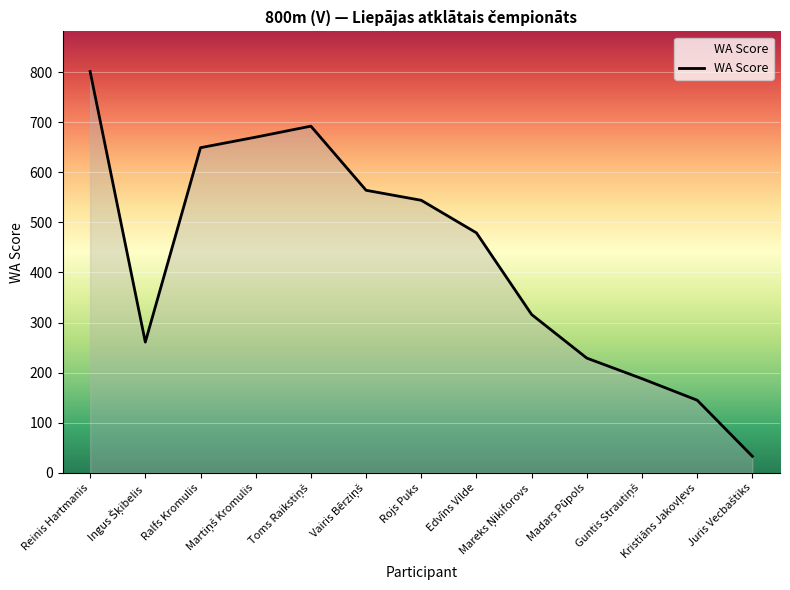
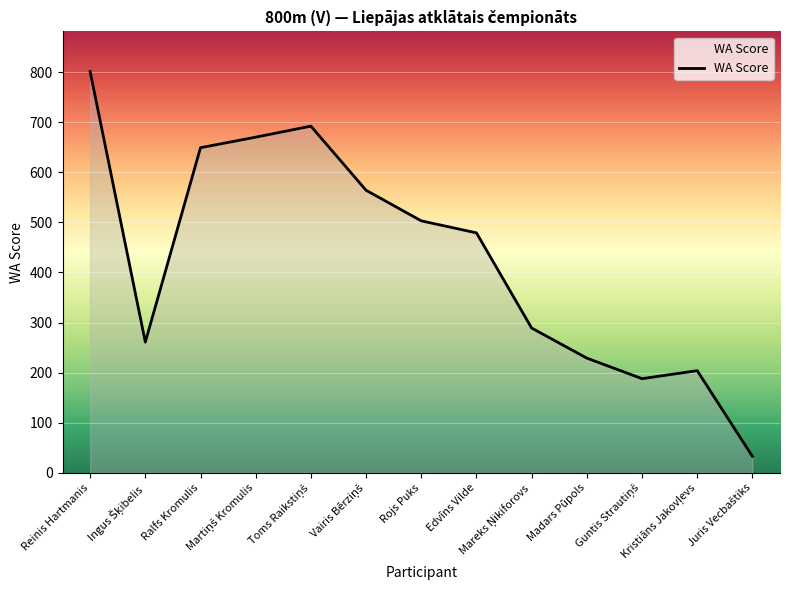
Rojs Puks: 540 -> 500
Mareks Ņikiforovs: 320 -> 290
Kristiāns Jakovļevs: 150 -> 200
